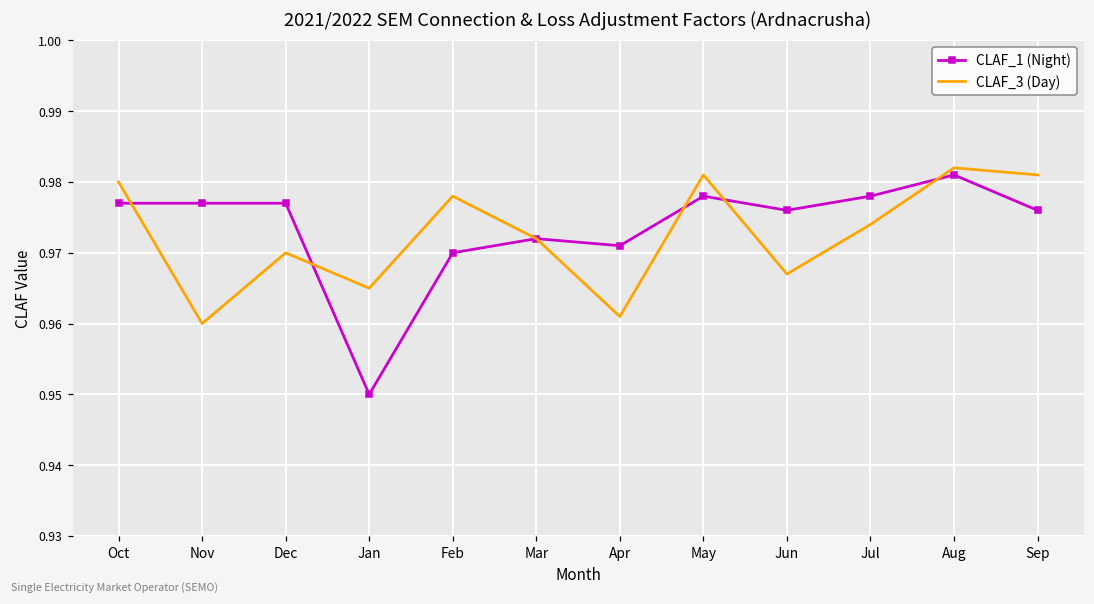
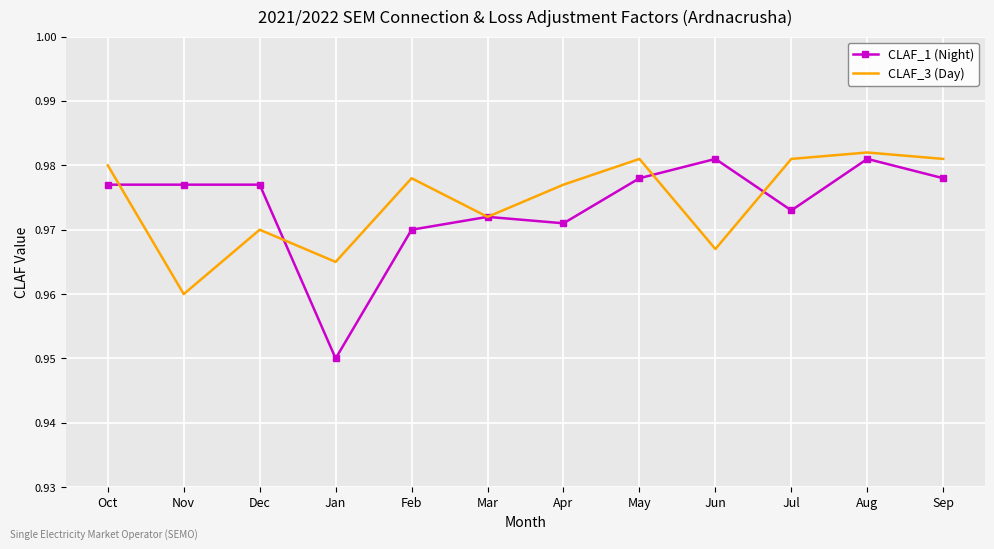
CLAF_3 (Day), Apr: 0.961 -> 0.977
CLAF_1 (Night), Jun: 0.976 -> 0.981
CLAF_1 (Night), Jul: 0.978 -> 0.973
CLAF_3 (Day), Jul: 0.974 -> 0.981
CLAF_1 (Night), Sep: 0.976 -> 0.978
